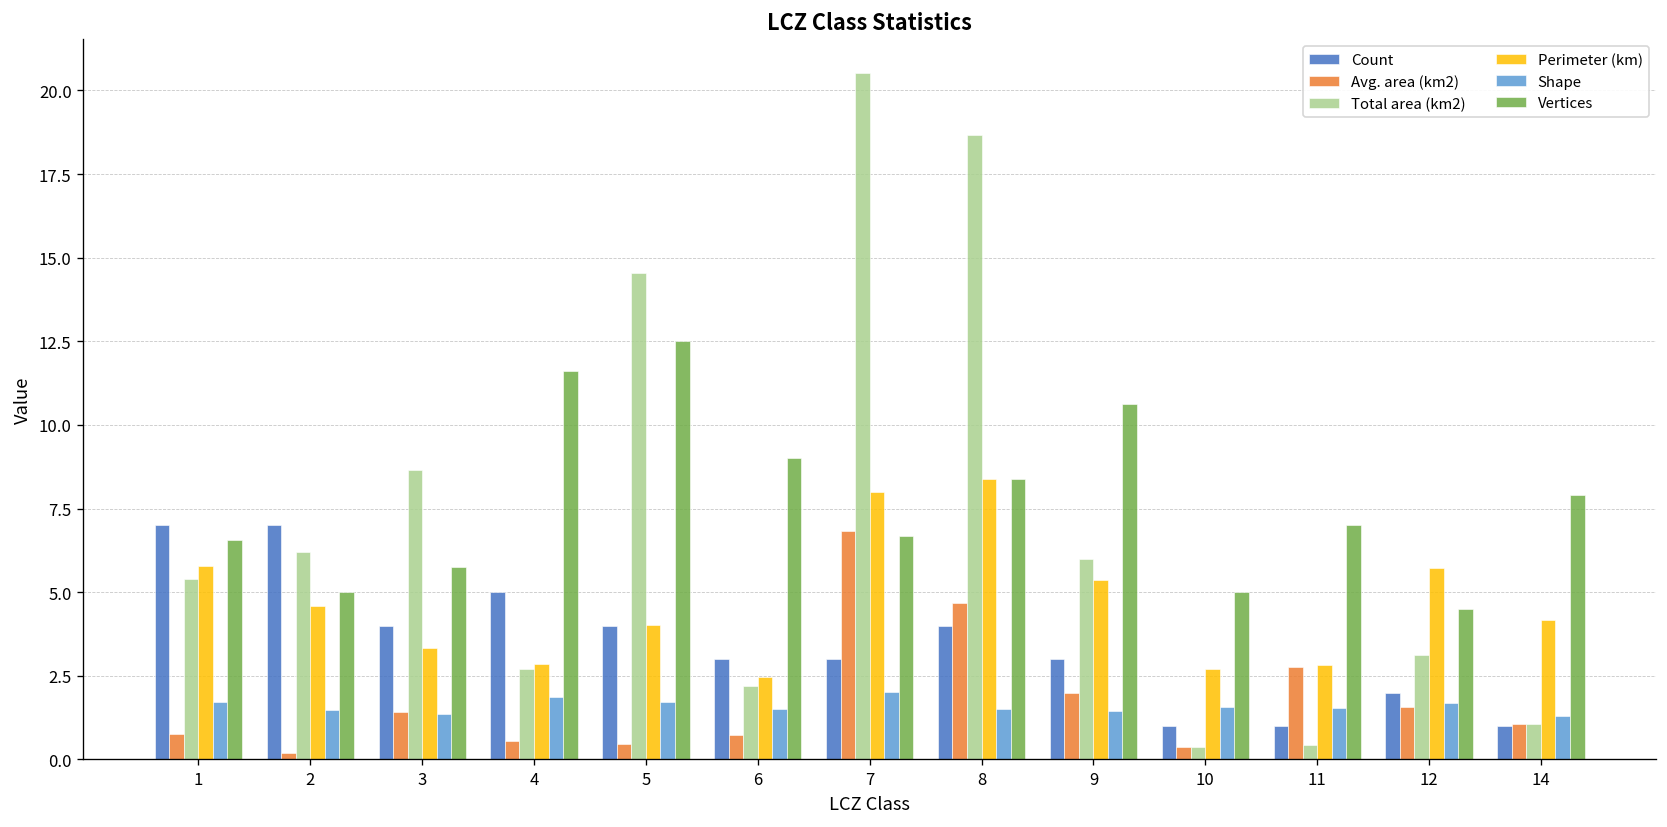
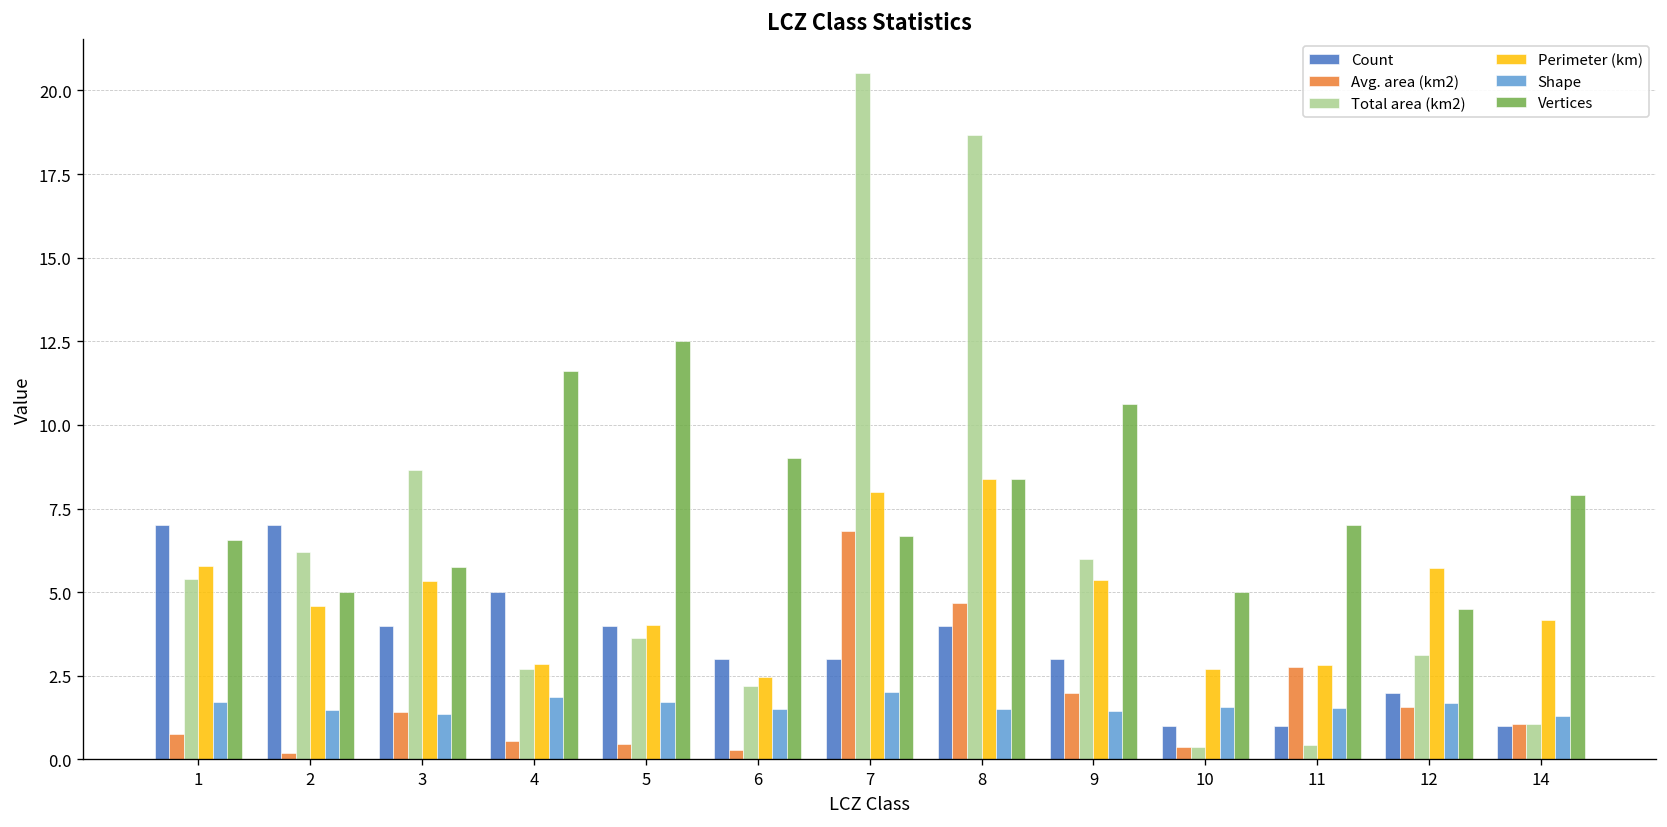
Perimeter (km), 3: 3.3 -> 5.3
Total area (km2), 5: 14.5 -> 3.6
Avg. area (km2), 6: 0.7 -> 0.3
